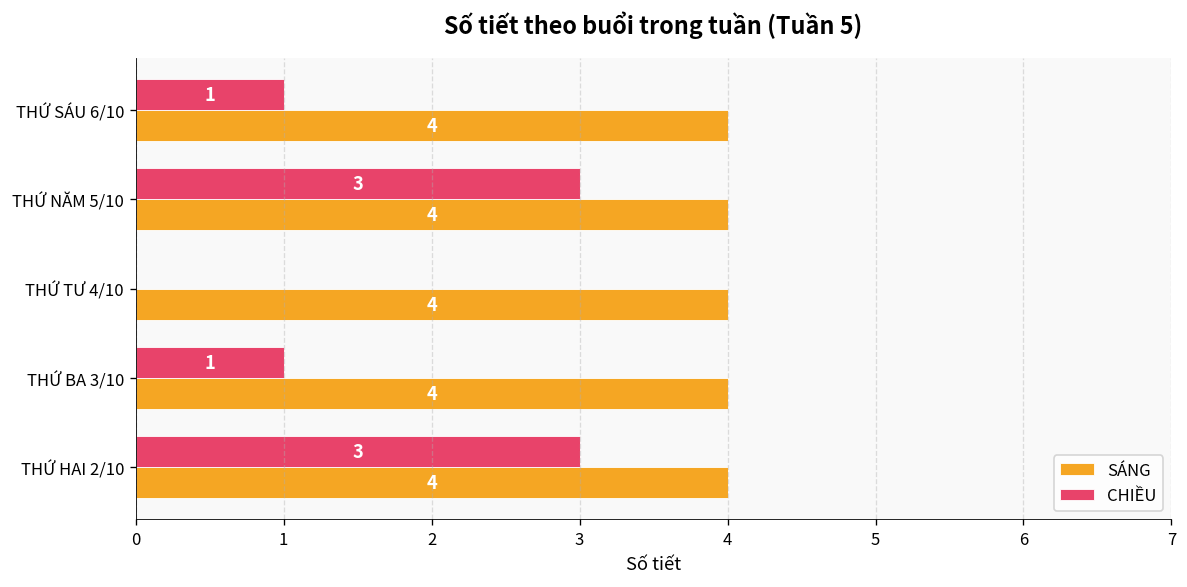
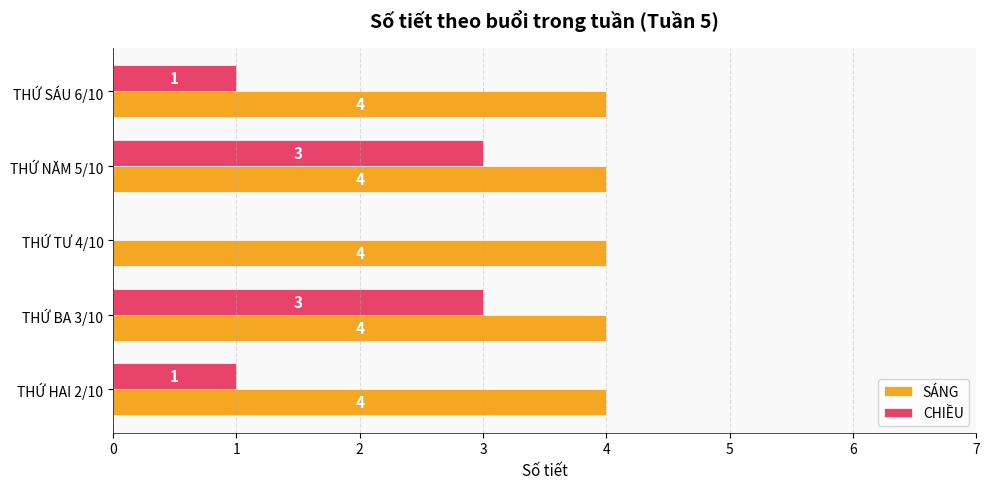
CHIỀU, THỨ BA 3/10: 1 -> 3
CHIỀU, THỨ HAI 2/10: 3 -> 1
